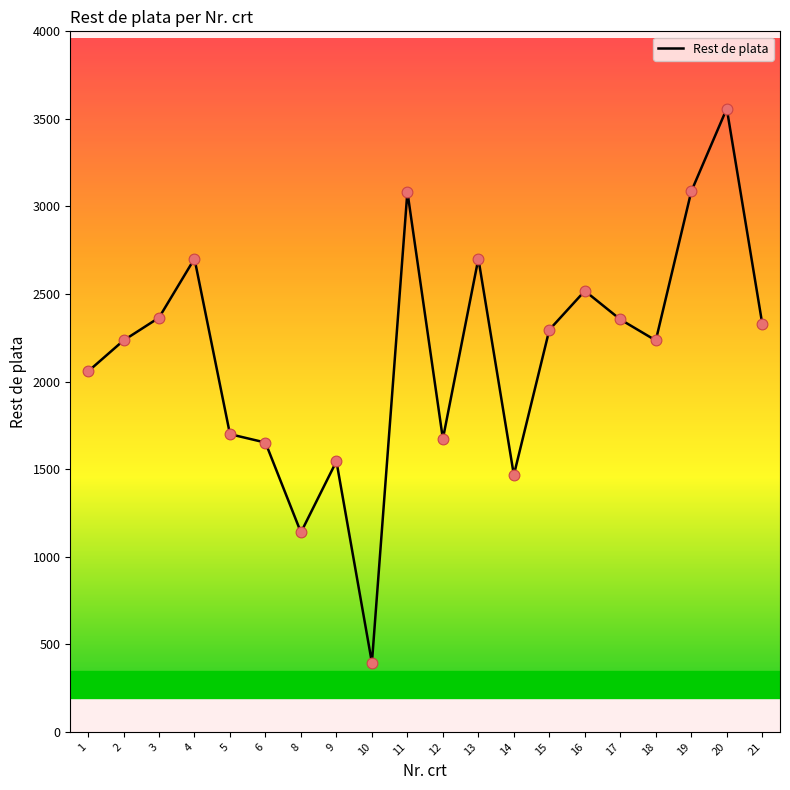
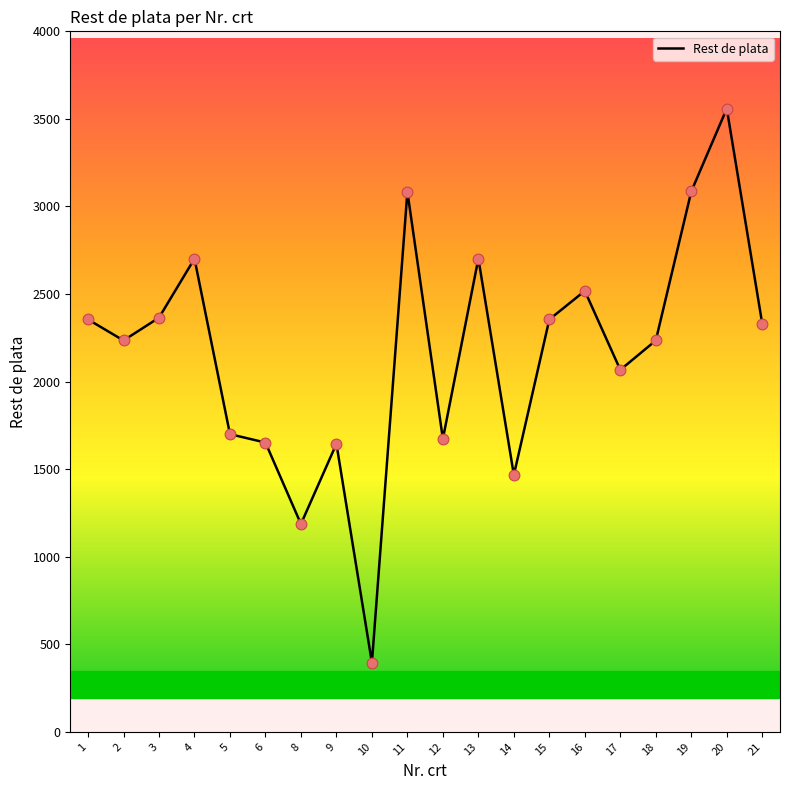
1: 2060 -> 2360
8: 1140 -> 1190
9: 1550 -> 1650
15: 2300 -> 2360
17: 2360 -> 2070
